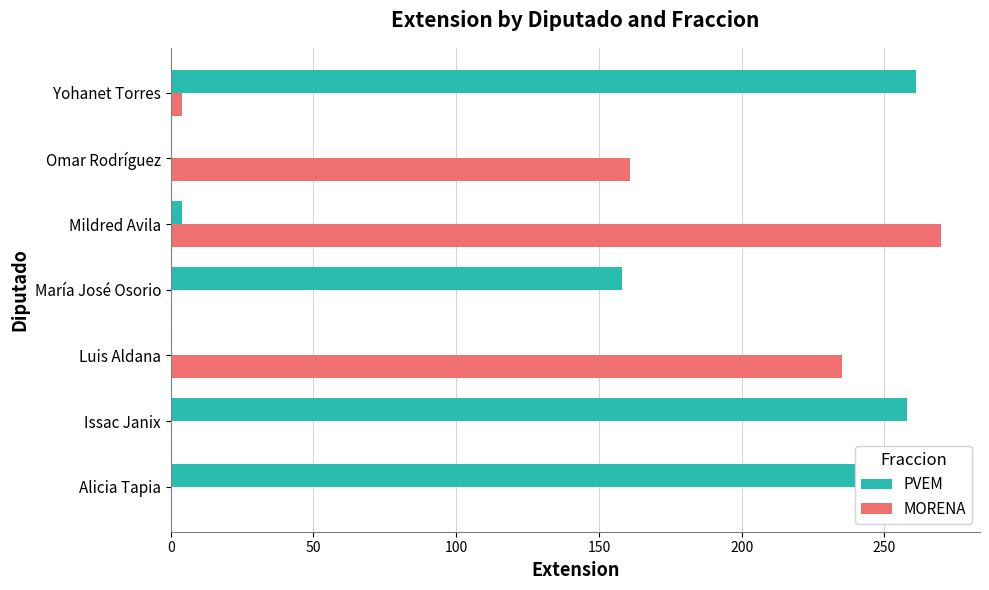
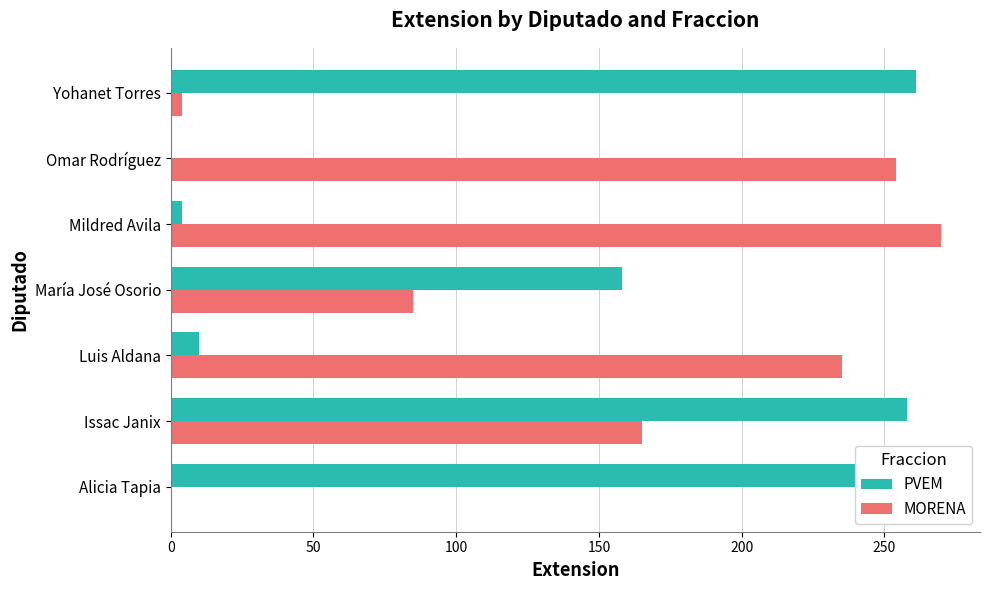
MORENA, Omar Rodríguez: 161 -> 254
MORENA, María José Osorio: 0 -> 85
PVEM, Luis Aldana: 0 -> 10
MORENA, Issac Janix: 0 -> 165
